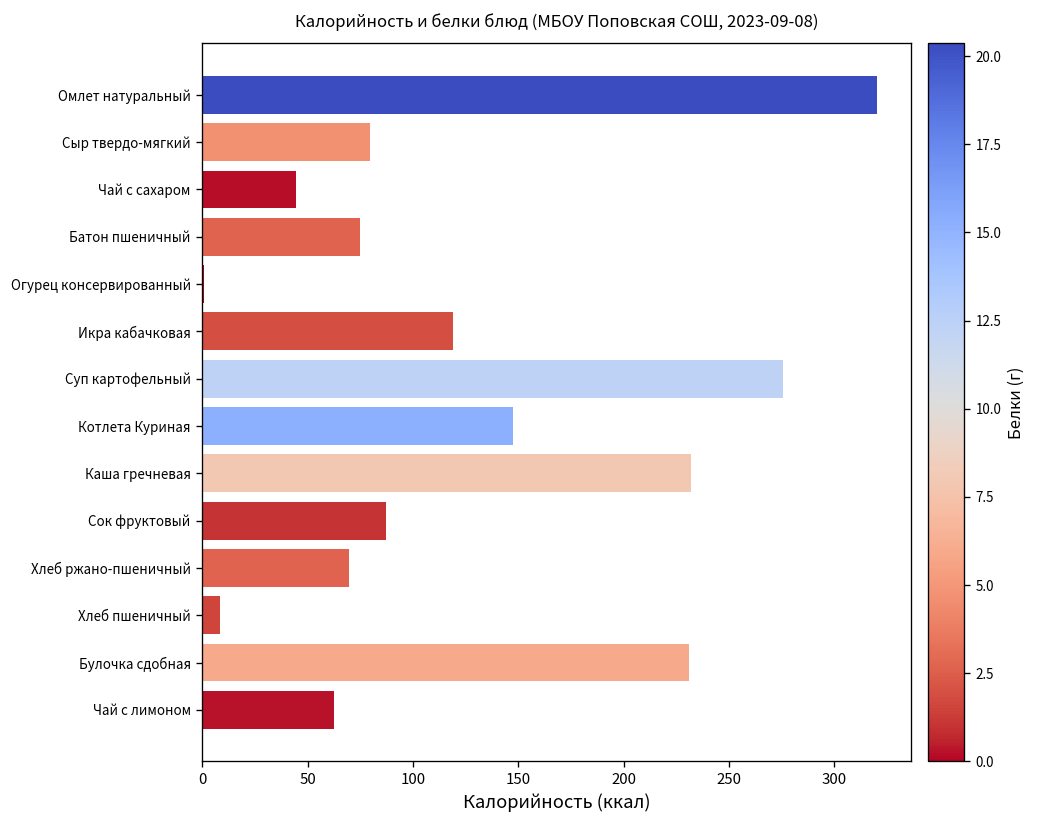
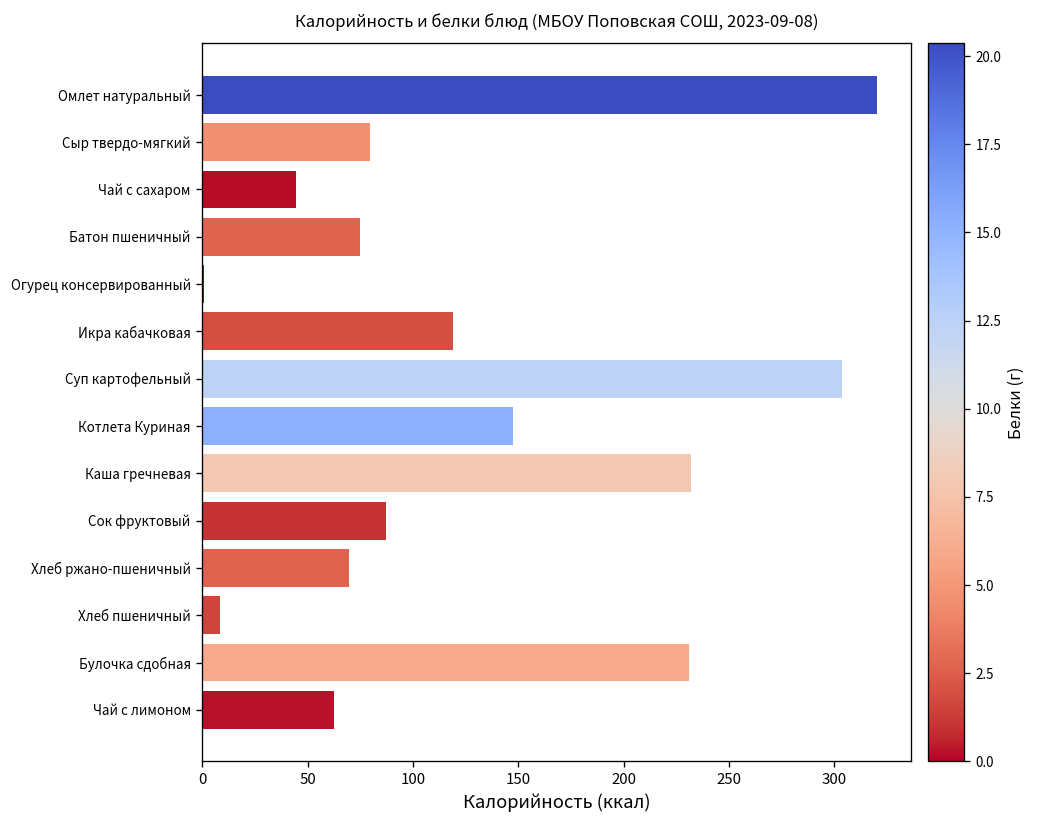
Суп картофельный: 276 -> 304
